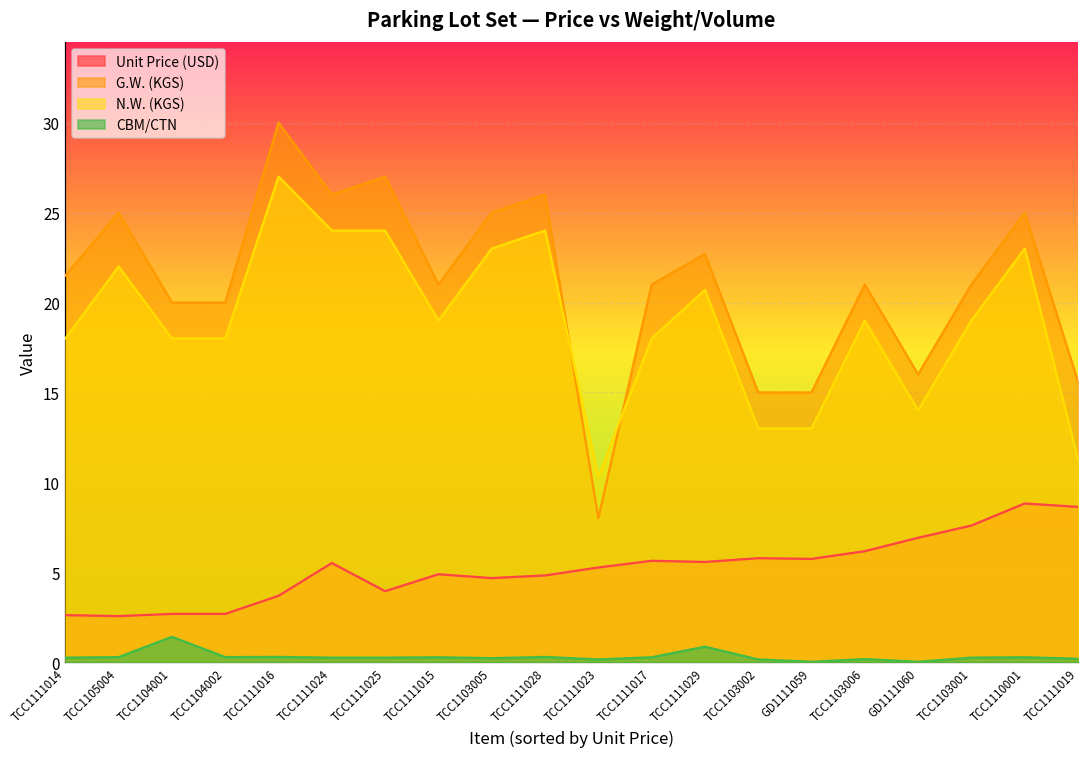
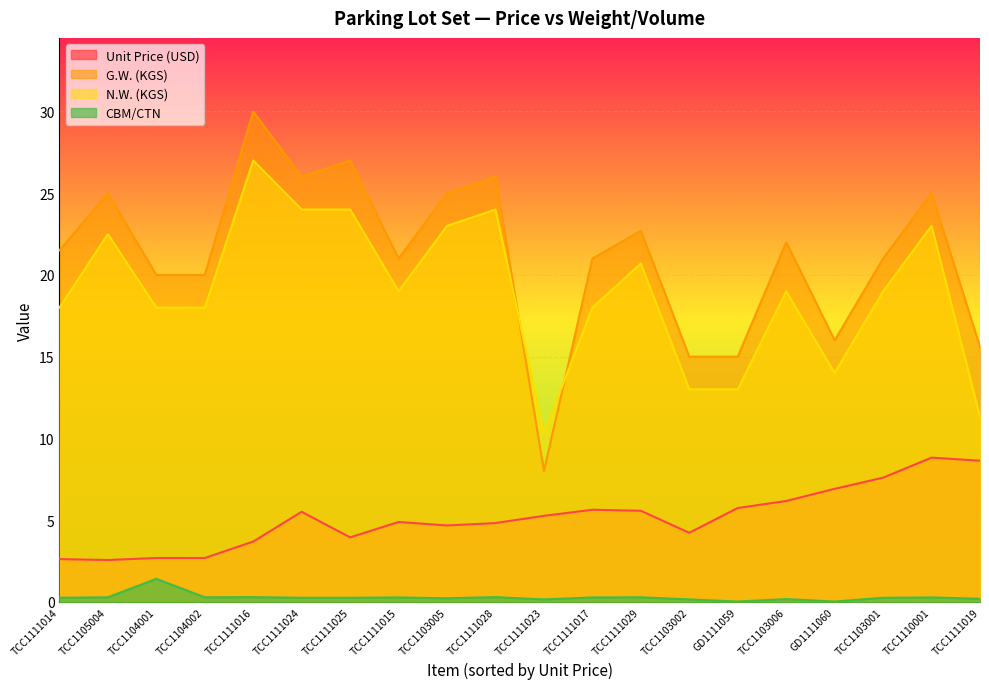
N.W. (KGS), TCC1105004: 22.0 -> 22.5
CBM/CTN, TCC1111029: 0.9 -> 0.3
Unit Price (USD), TCC1103002: 5.8 -> 4.2
G.W. (KGS), TCC1103006: 21 -> 22
